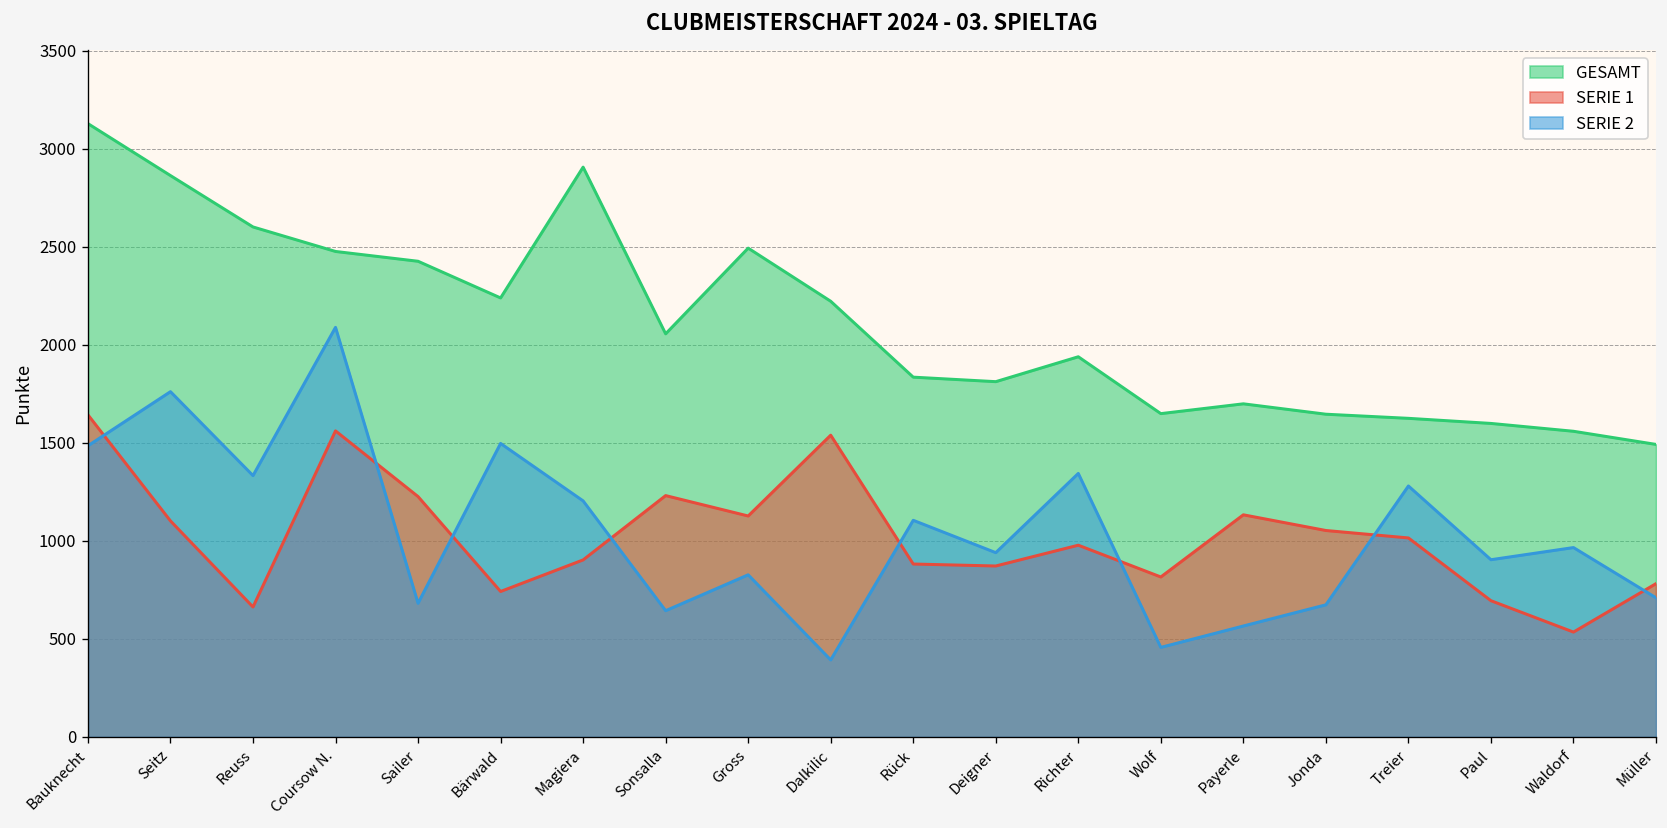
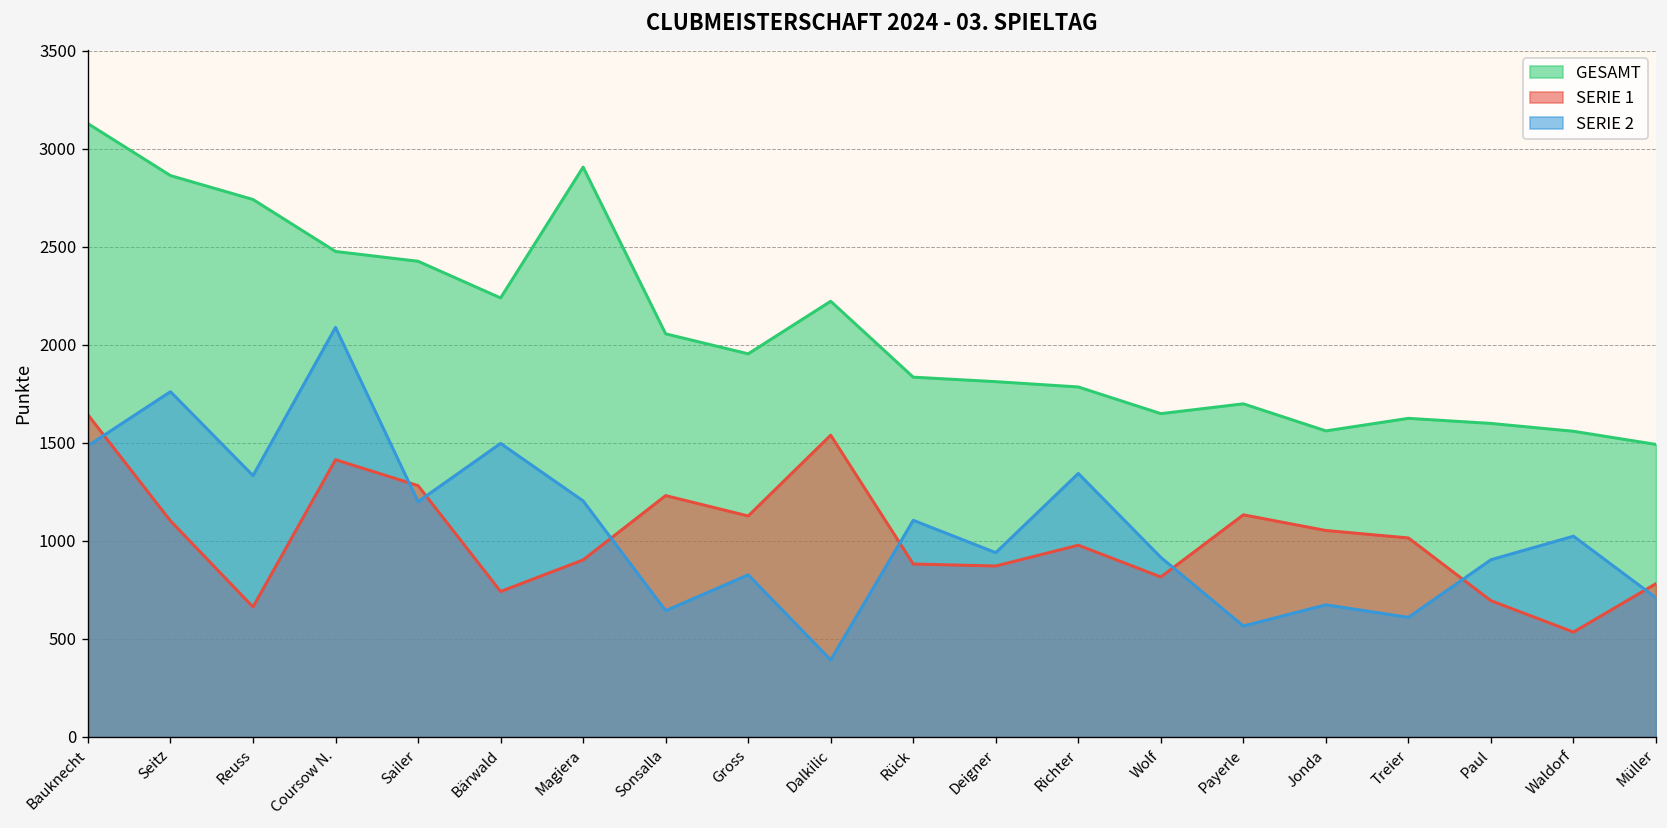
GESAMT, Reuss: 2600 -> 2740
SERIE 1, Coursow N.: 1560 -> 1410
SERIE 1, Sailer: 1230 -> 1280
SERIE 2, Sailer: 680 -> 1200
GESAMT, Gross: 2490 -> 1950
GESAMT, Richter: 1940 -> 1790
SERIE 2, Wolf: 460 -> 920
GESAMT, Jonda: 1650 -> 1560
SERIE 2, Treier: 1280 -> 610
SERIE 2, Waldorf: 970 -> 1020
